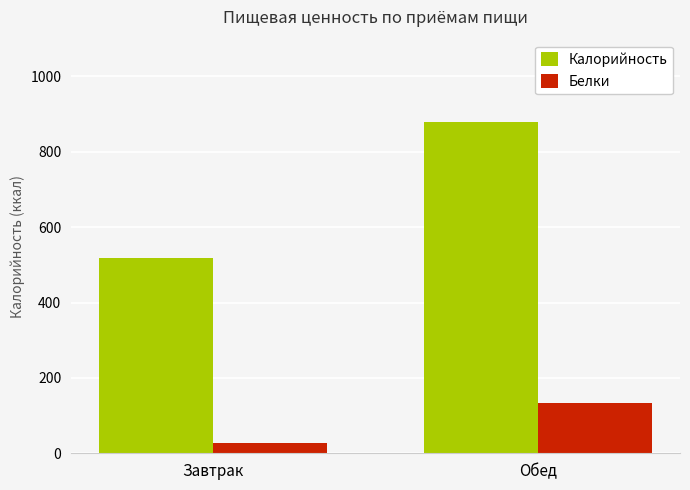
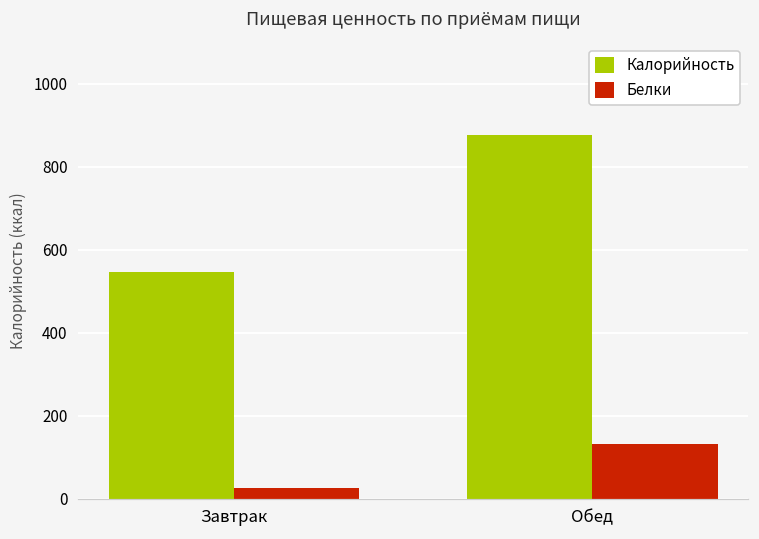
Калорийность, Завтрак: 520 -> 550
